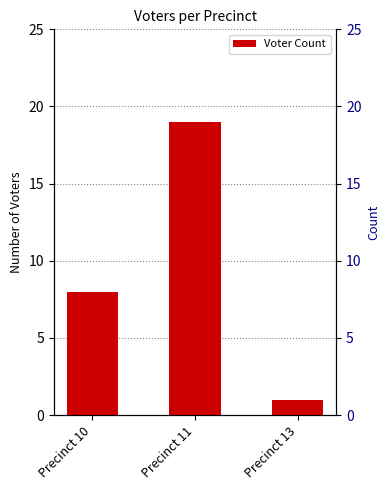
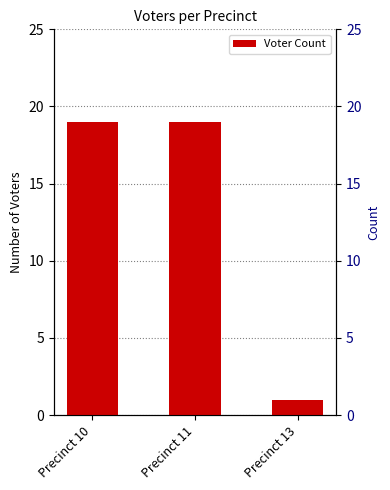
Precinct 10: 8 -> 19
